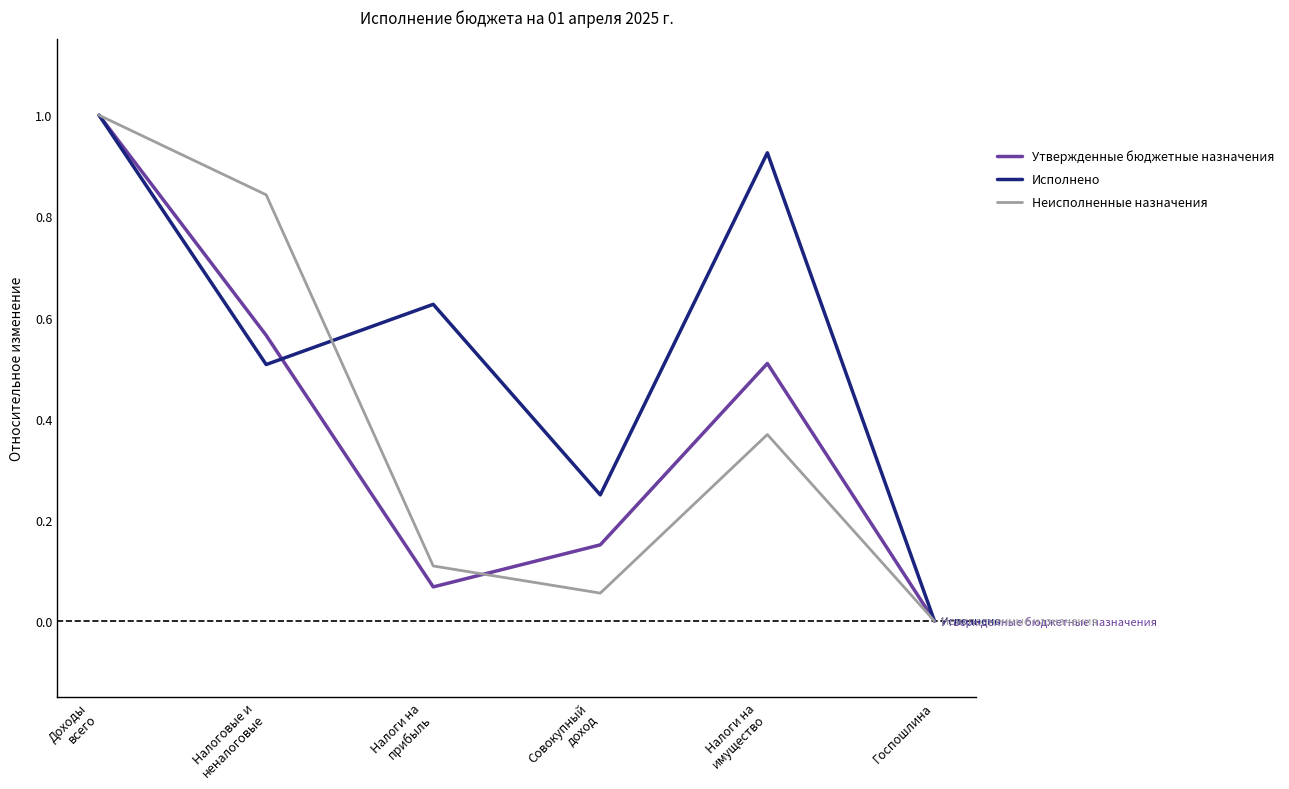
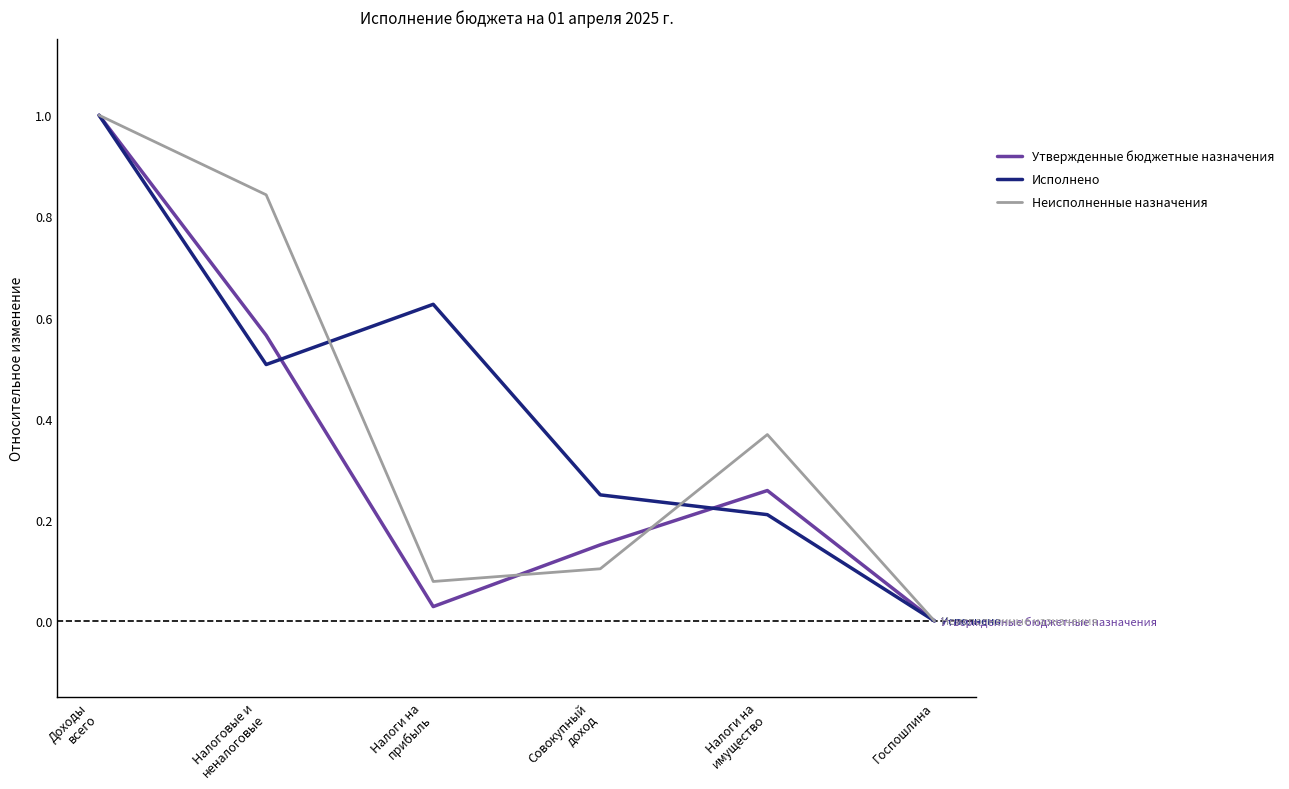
Утвержденные бюджетные назначения, Налоги на прибыль: 0.07 -> 0.03
Неисполненные назначения, Налоги на прибыль: 0.11 -> 0.08
Неисполненные назначения, Совокупный доход: 0.06 -> 0.10
Утвержденные бюджетные назначения, Налоги на имущество: 0.51 -> 0.26
Исполнено, Налоги на имущество: 0.93 -> 0.21
